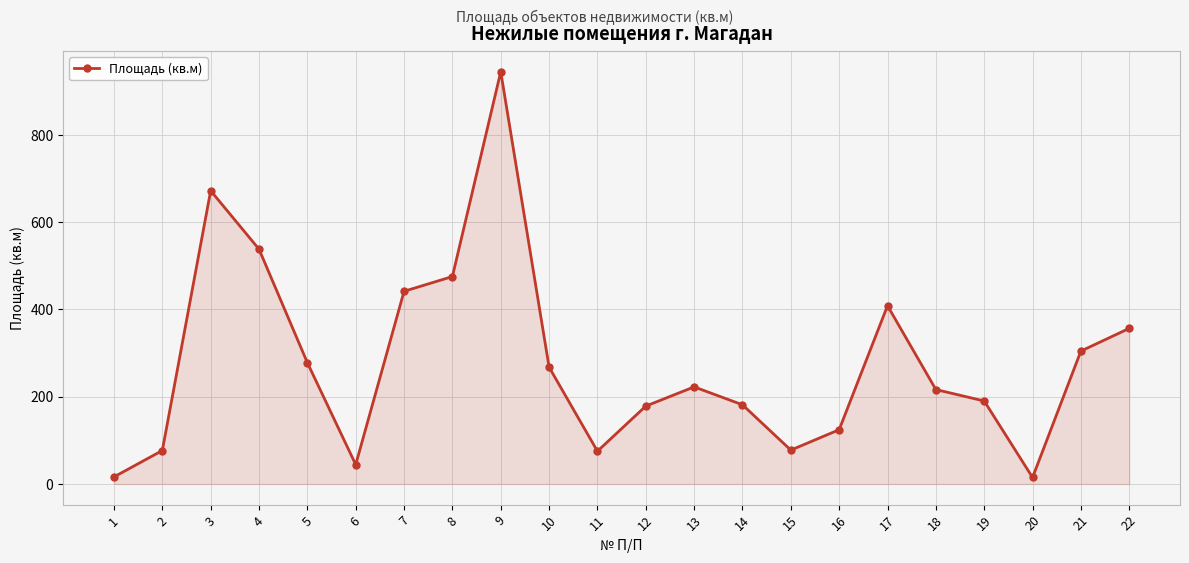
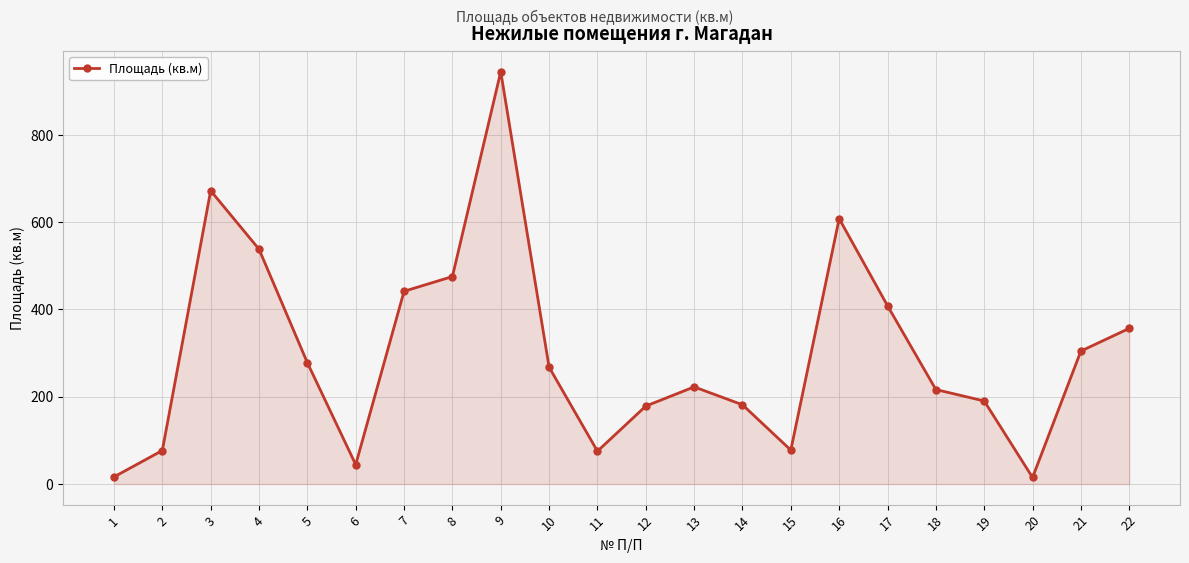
16: 120 -> 610
